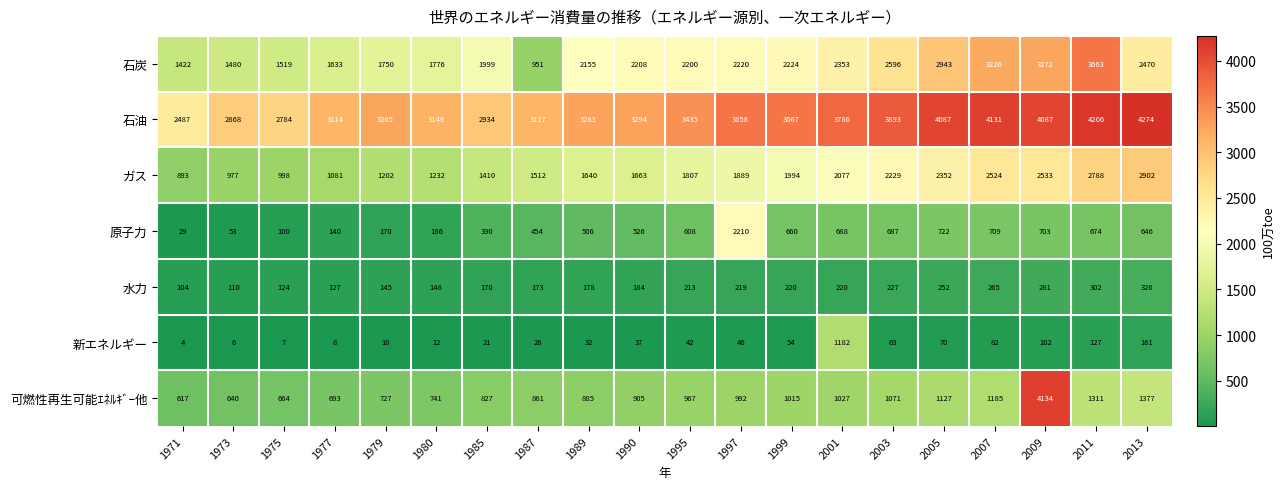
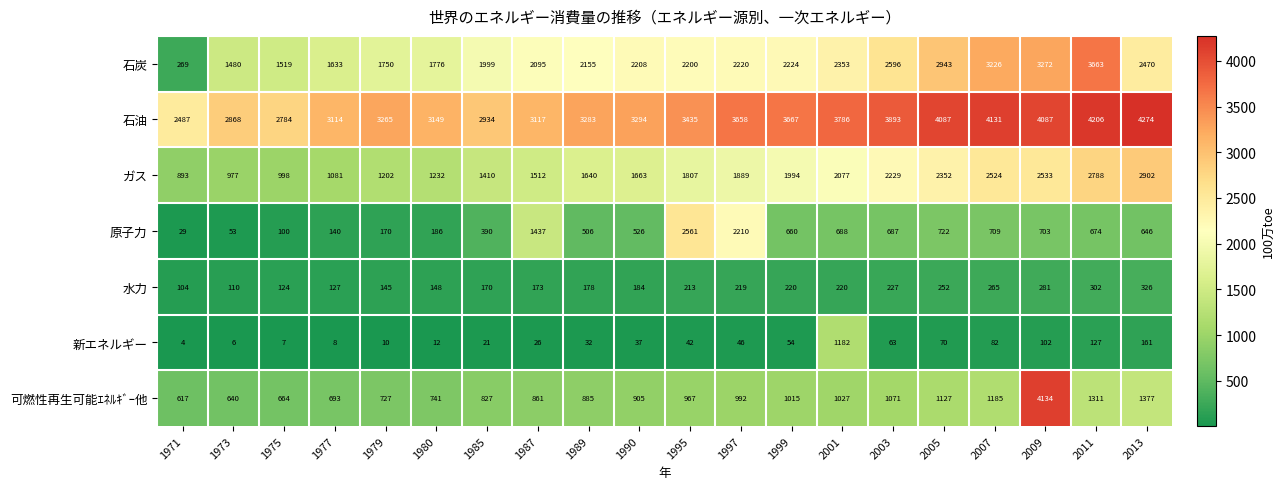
石炭, 1971: 1422 -> 269
石炭, 1987: 951 -> 2095
原子力, 1987: 454 -> 1437
原子力, 1995: 608 -> 2561
